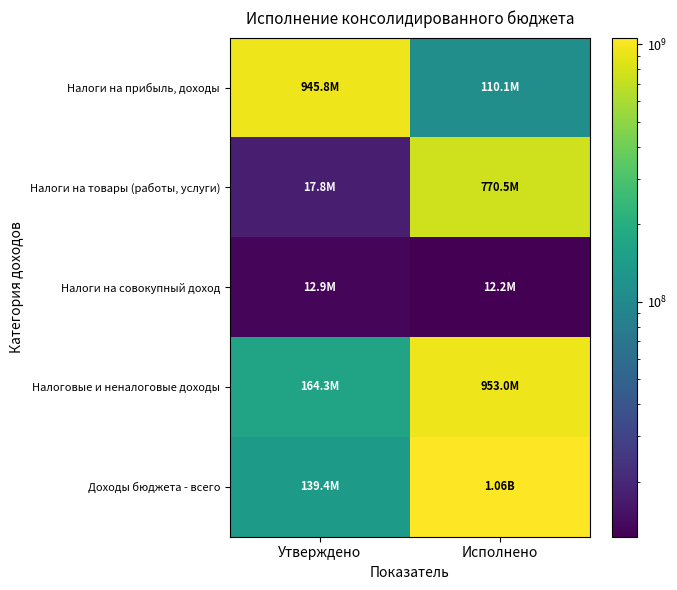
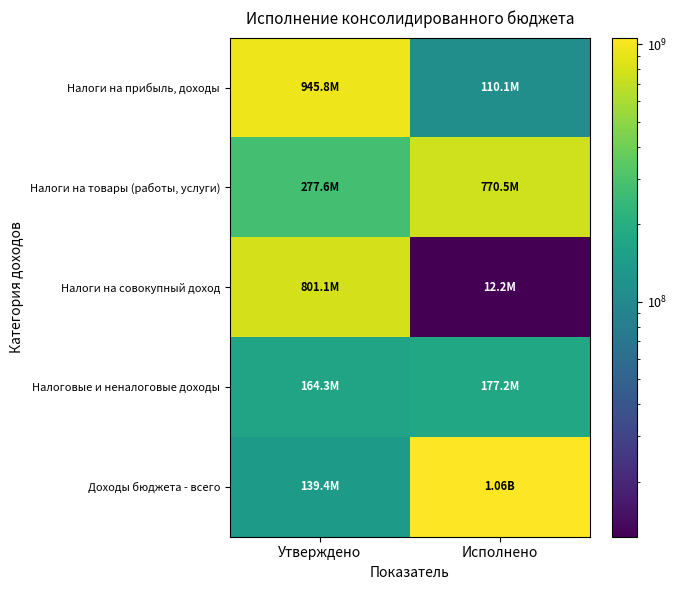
Налоги на товары (работы, услуги), Утверждено: 17.8M -> 277.6M
Налоги на совокупный доход, Утверждено: 12.9M -> 801.1M
Налоговые и неналоговые доходы, Исполнено: 953.0M -> 177.2M
